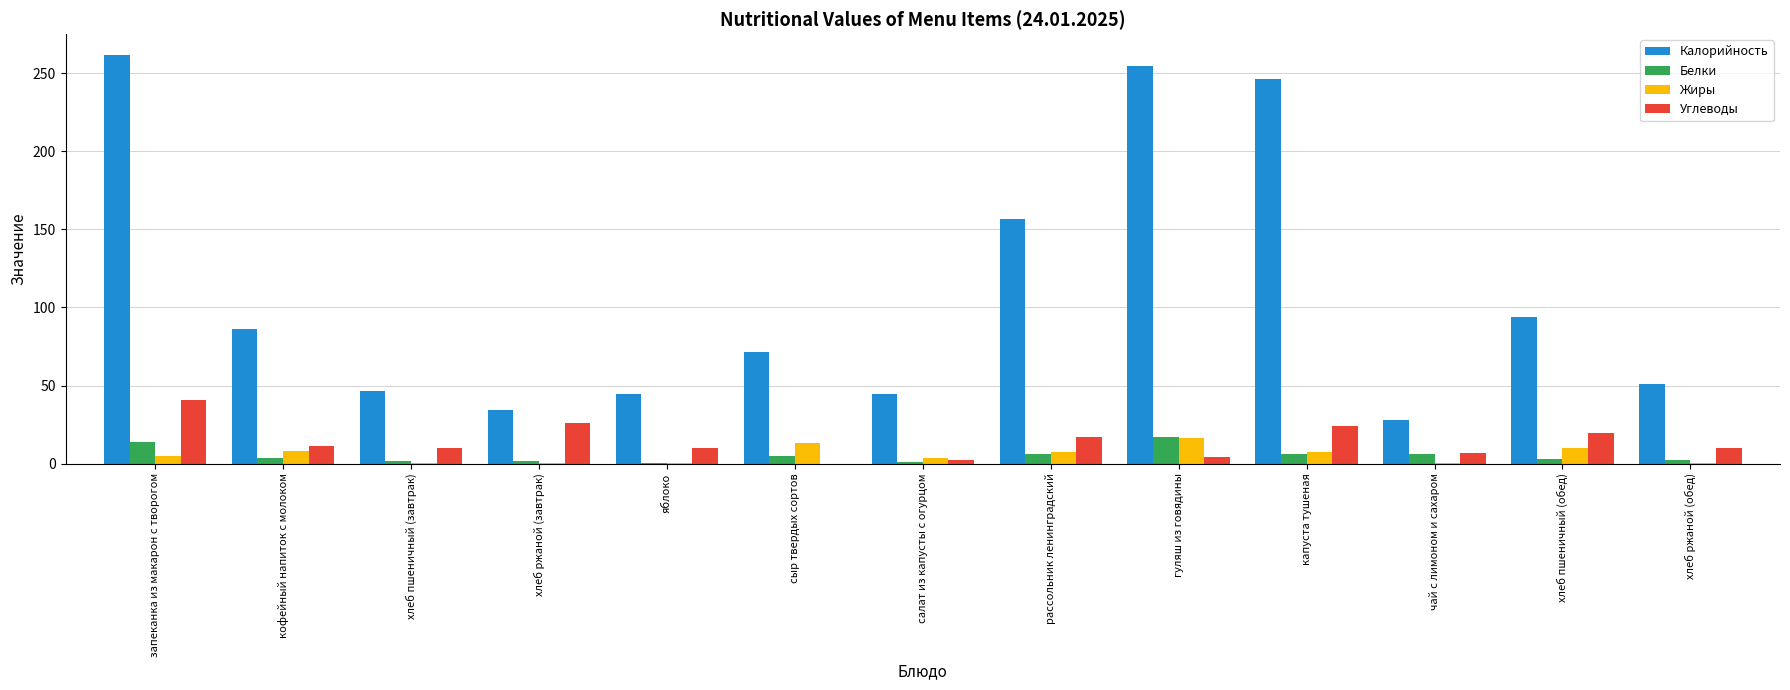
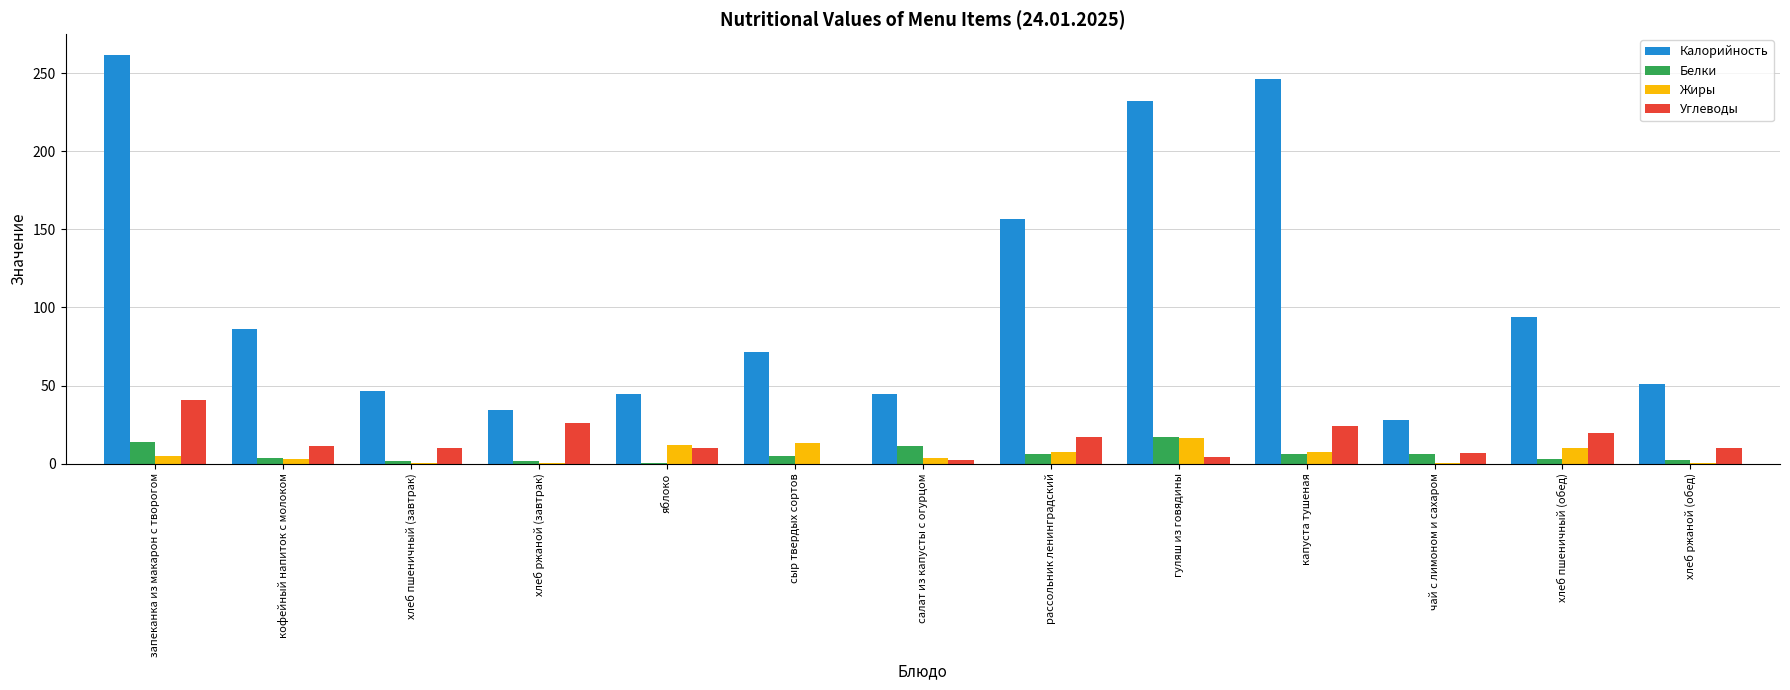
Жиры, кофейный напиток с молоком: 8 -> 3
Жиры, яблоко: 0 -> 12
Белки, салат из капусты с огурцом: 1 -> 12
Калорийность, гуляш из говядины: 255 -> 232
